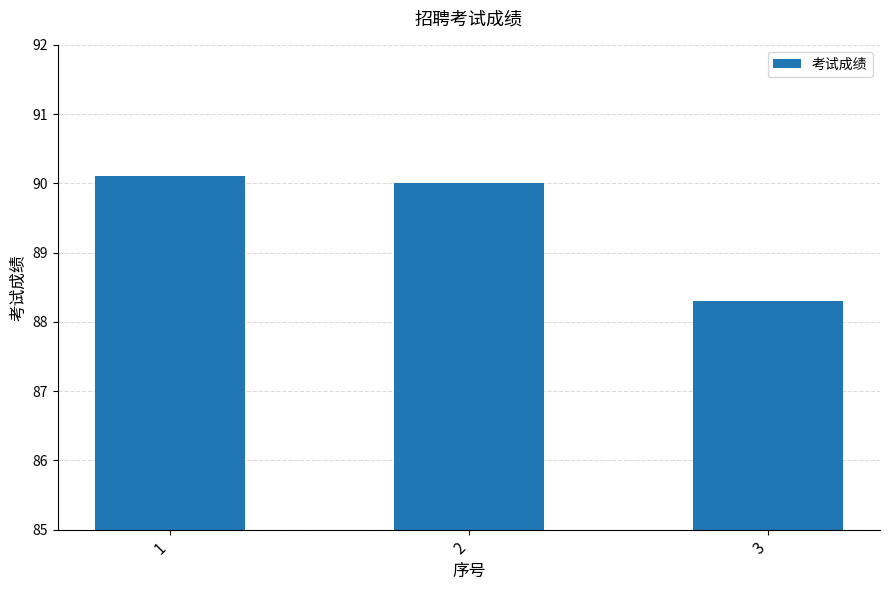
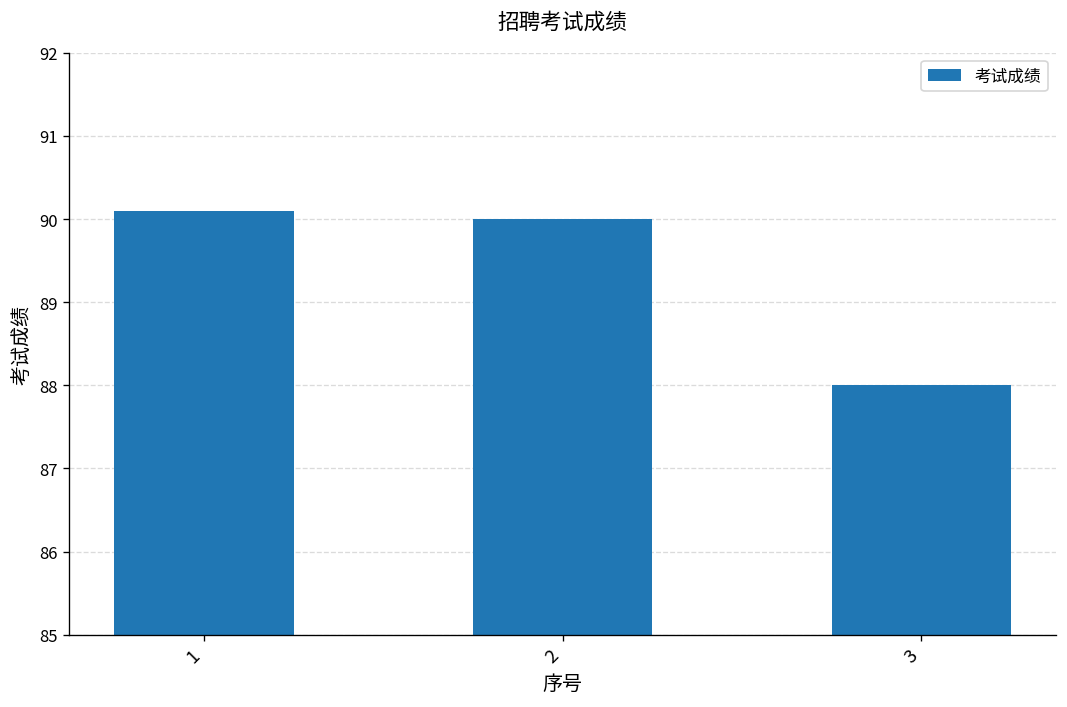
3: 88.3 -> 88.0
